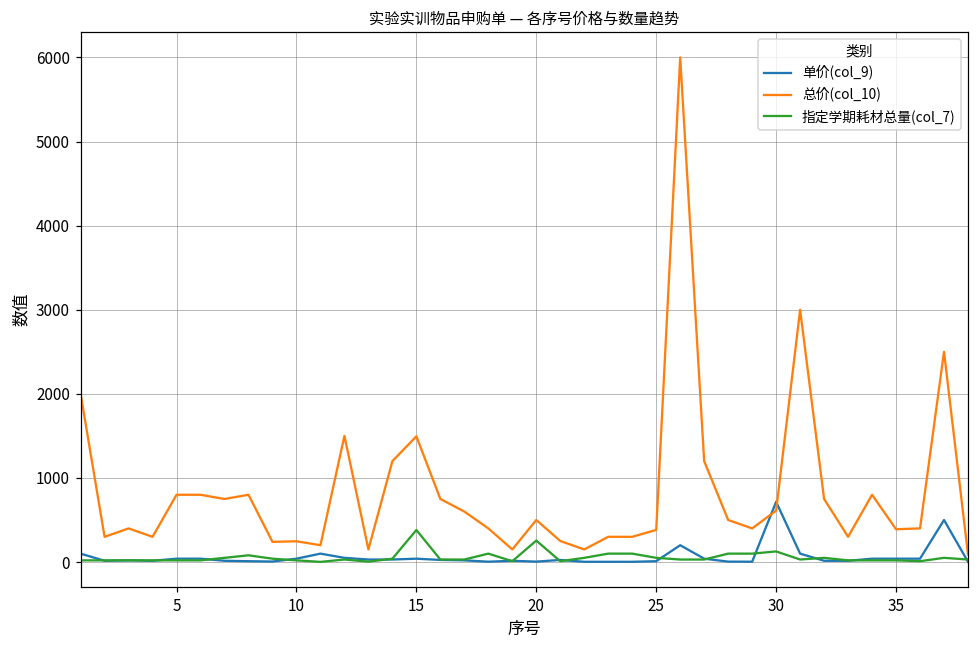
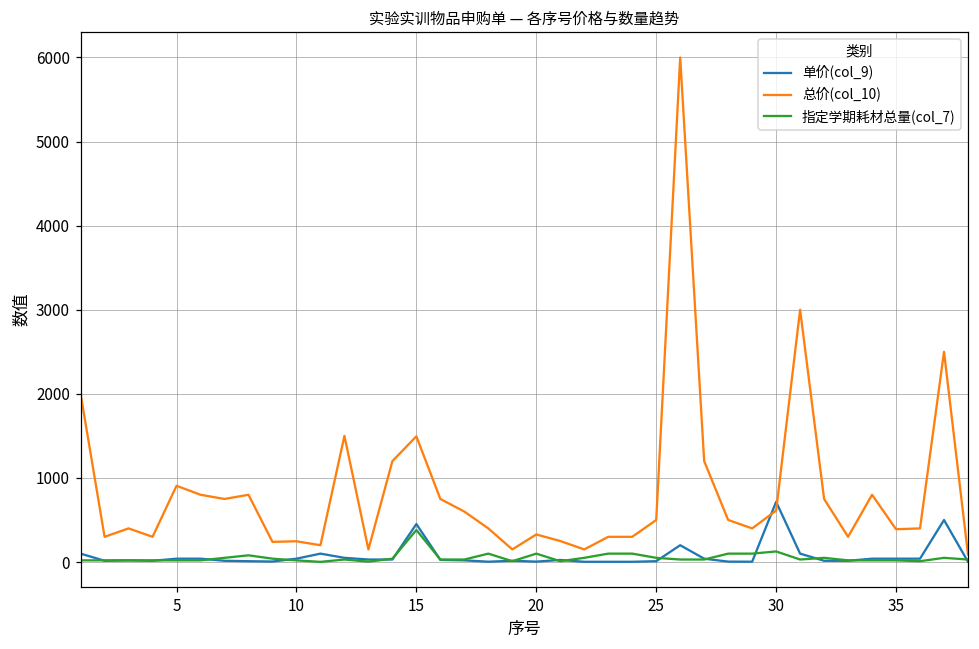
总价(col_10), 5: 800 -> 900
单价(col_9), 15: 0 -> 500
总价(col_10), 20: 500 -> 300
指定学期耗材总量(col_7), 20: 300 -> 100
总价(col_10), 25: 400 -> 500
